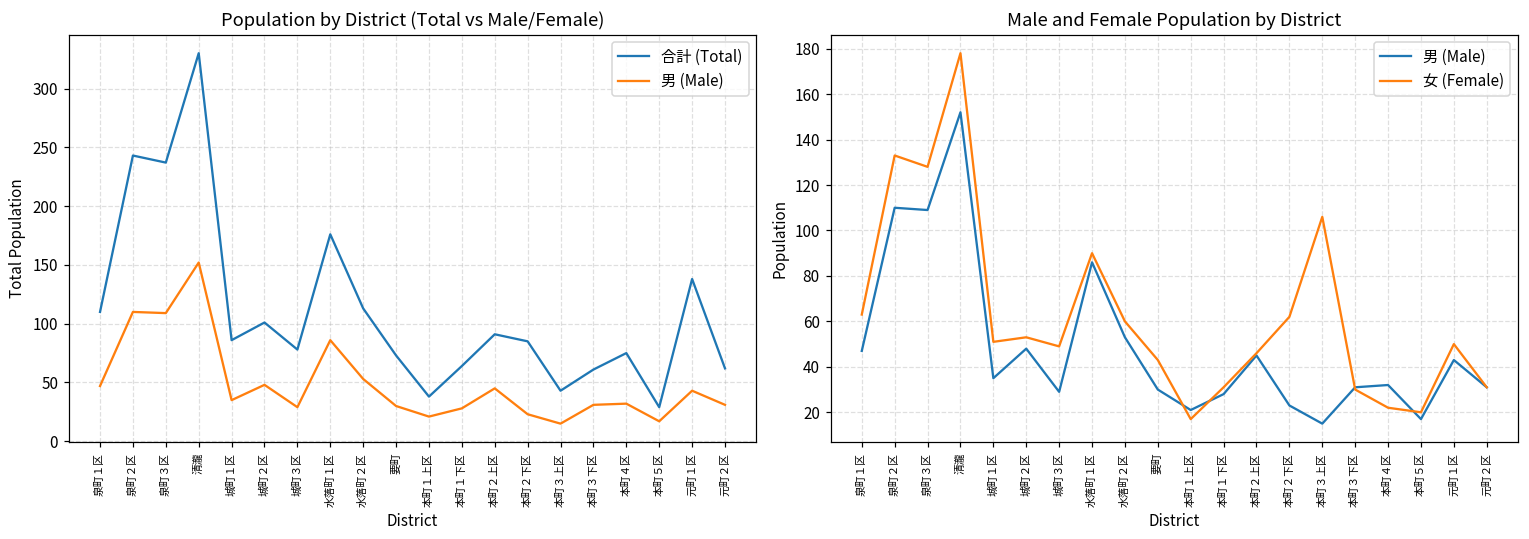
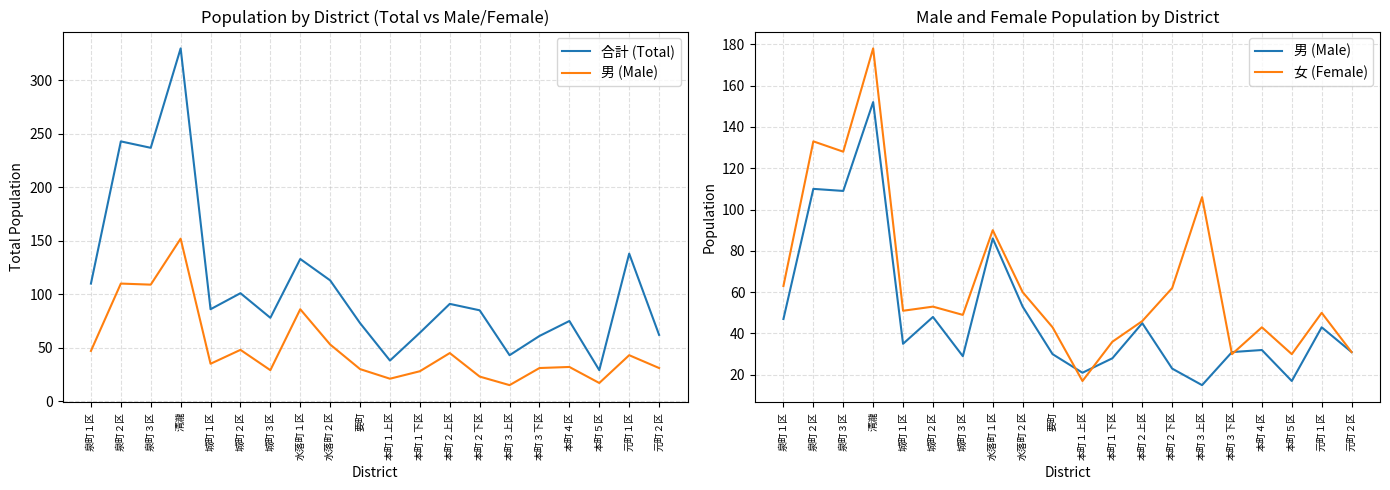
Population by District (Total vs Male/Female), 合計 (Total), 水落町１区: 176 -> 133
Male and Female Population by District, 女 (Female), 本町１下区: 31 -> 36
Male and Female Population by District, 女 (Female), 本町４区: 22 -> 43
Male and Female Population by District, 女 (Female), 本町５区: 20 -> 30
